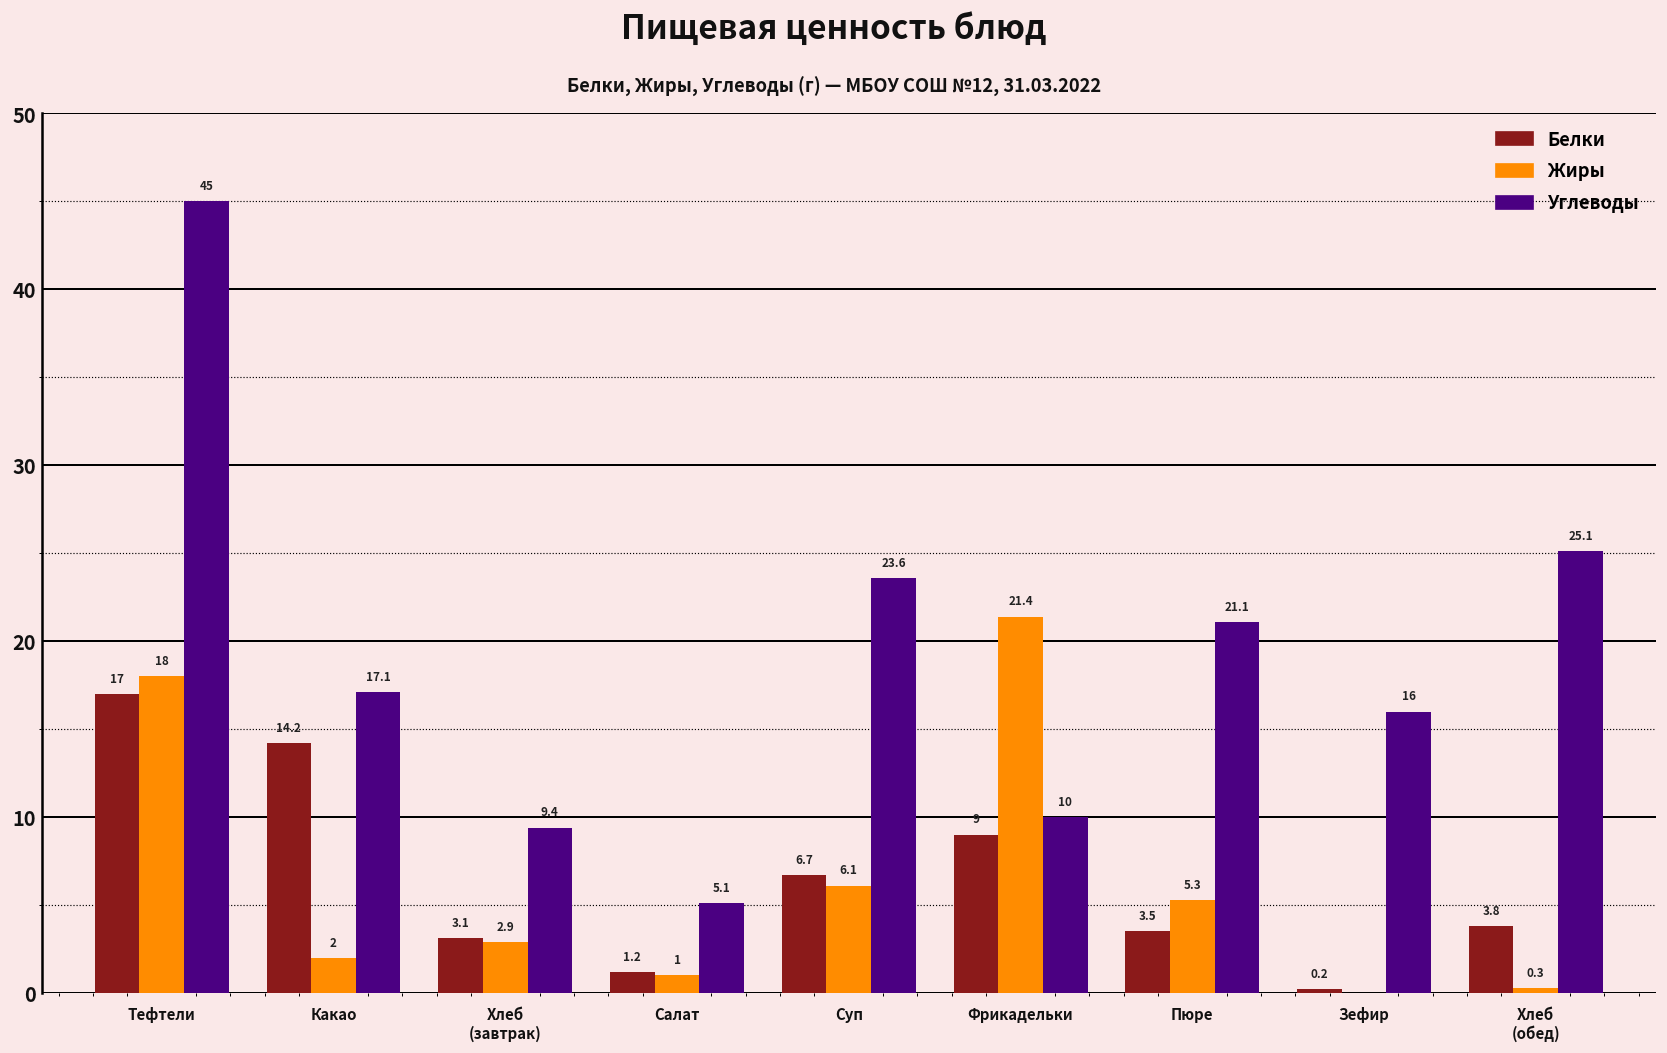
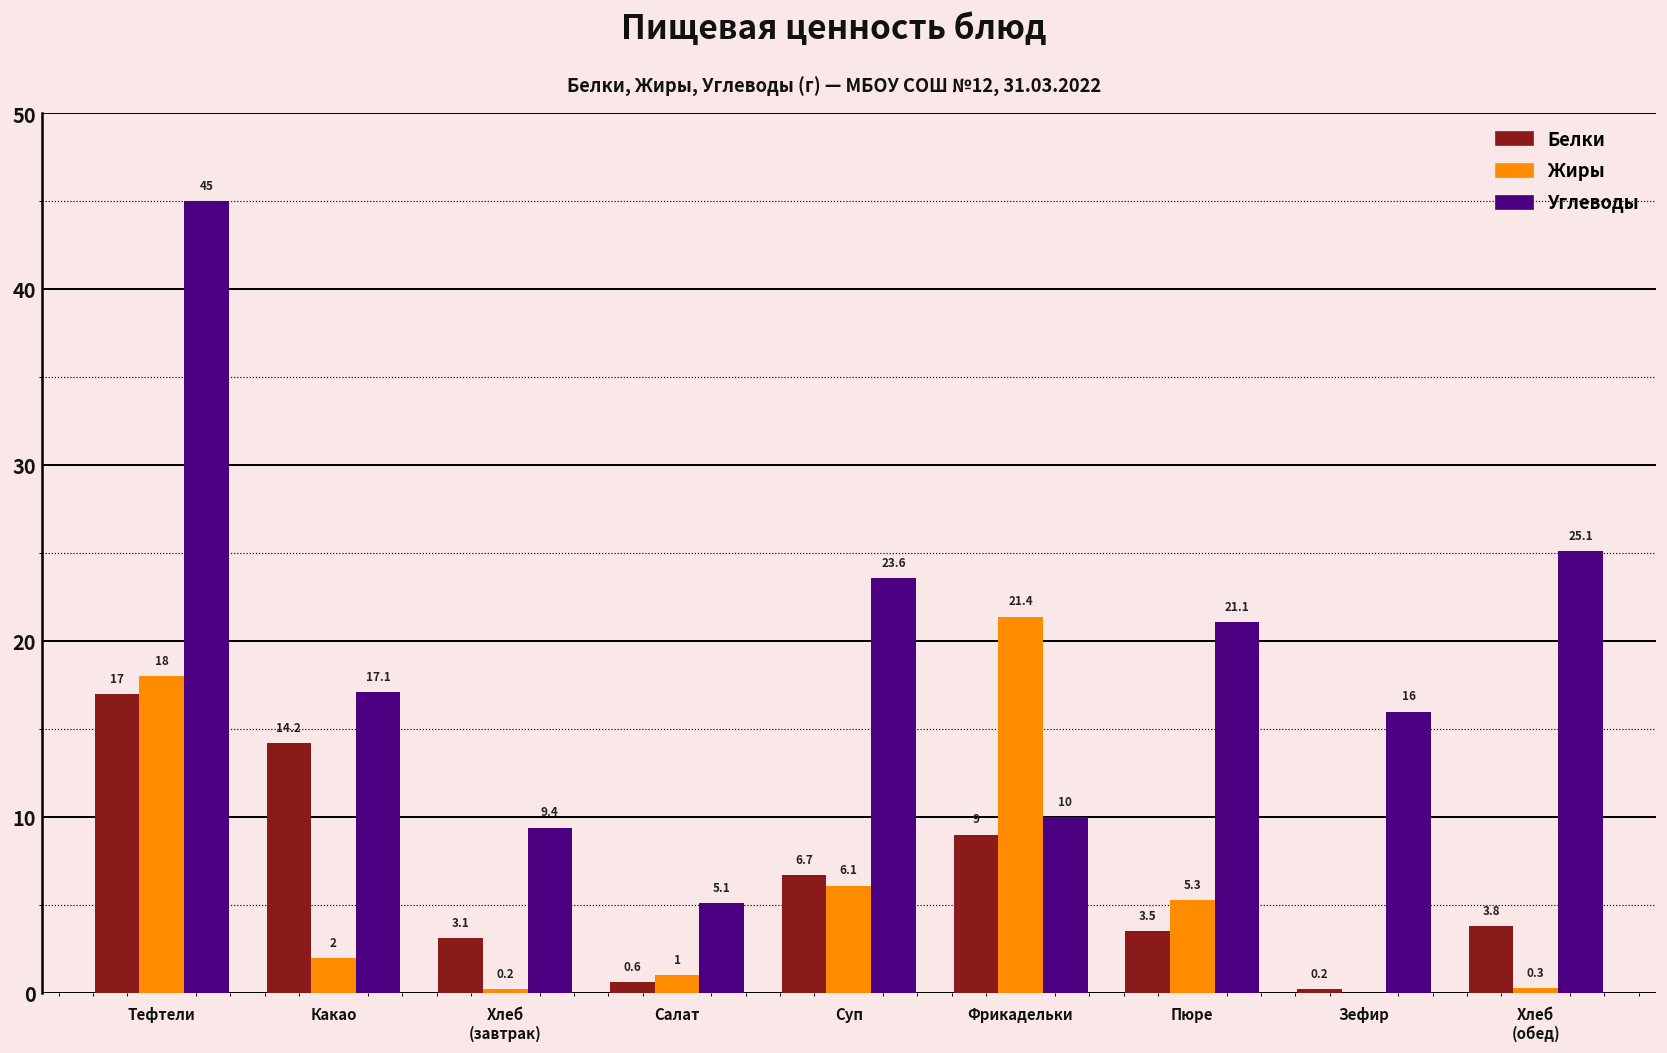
Жиры, Хлеб (завтрак): 2.9 -> 0.2
Белки, Салат: 1.2 -> 0.6
